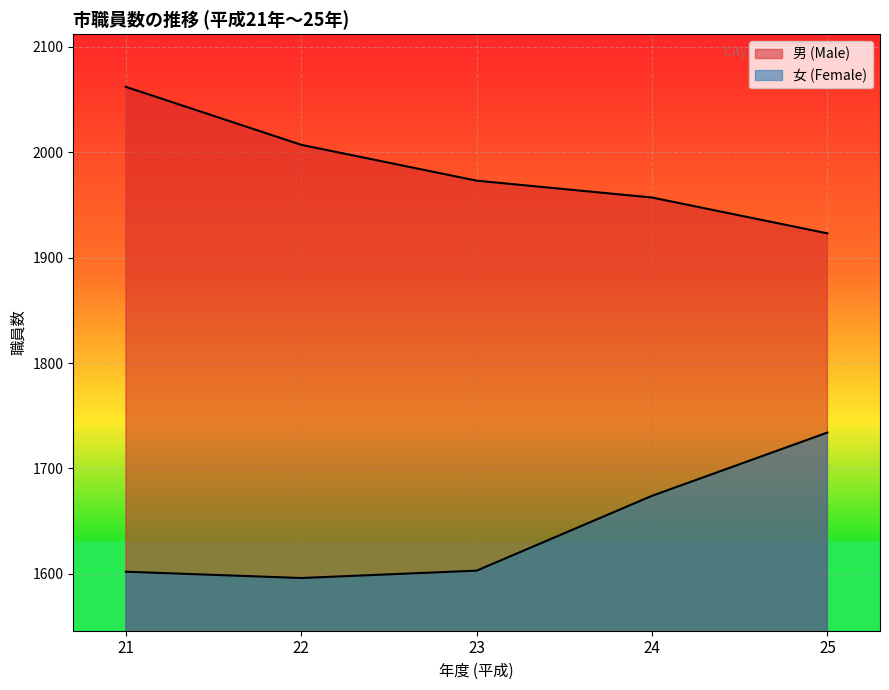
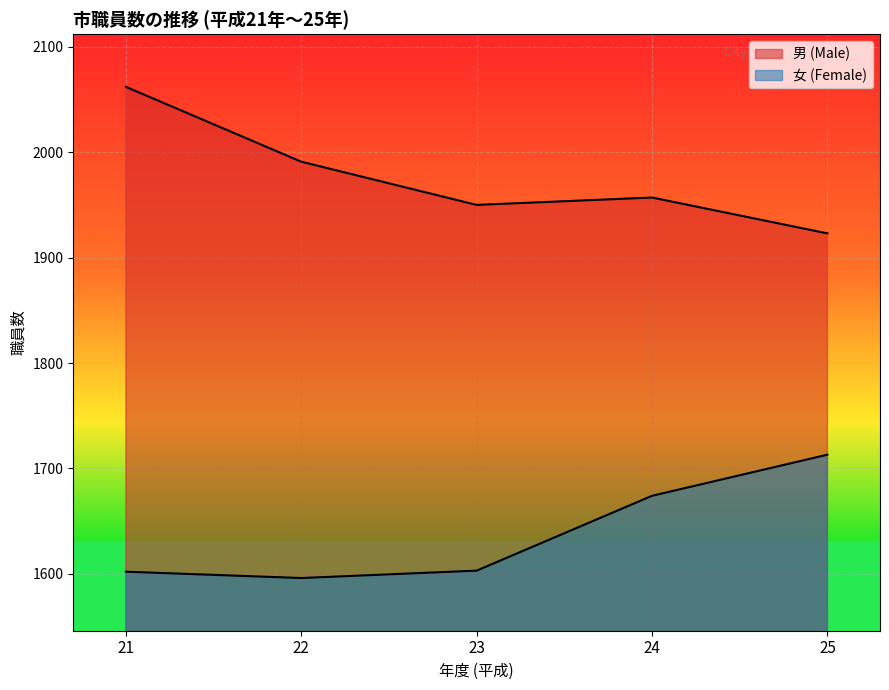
男 (Male), 22: 2007 -> 1991
男 (Male), 23: 1973 -> 1950
女 (Female), 25: 1734 -> 1713
